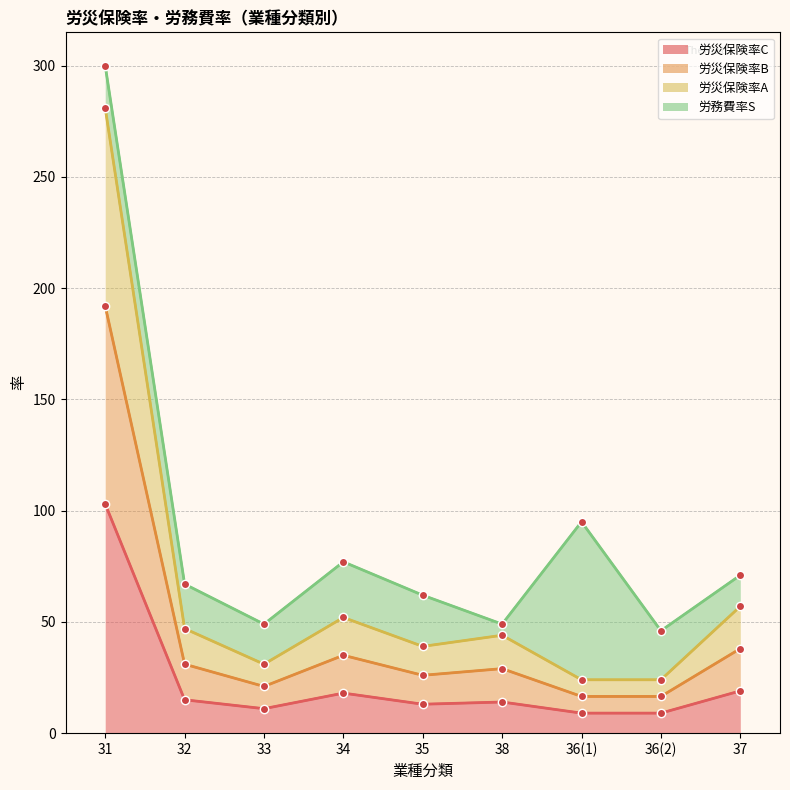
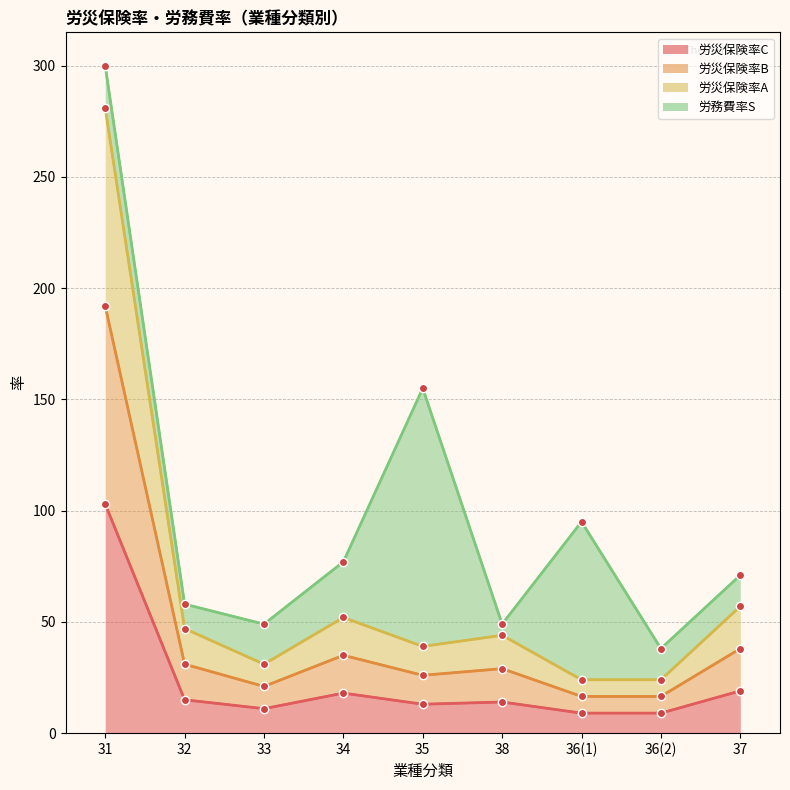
労務費率S, 32: 20 -> 11
労務費率S, 35: 23 -> 116
労務費率S, 36(2): 22 -> 14
